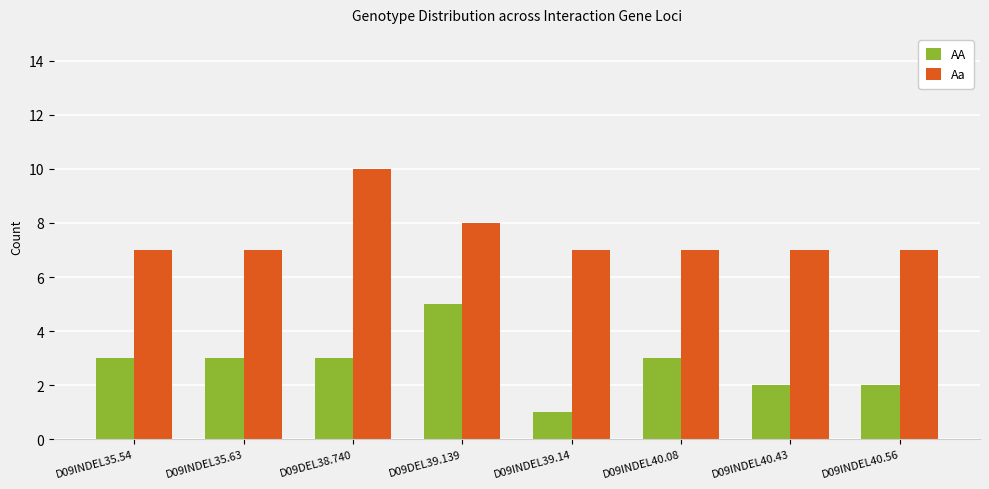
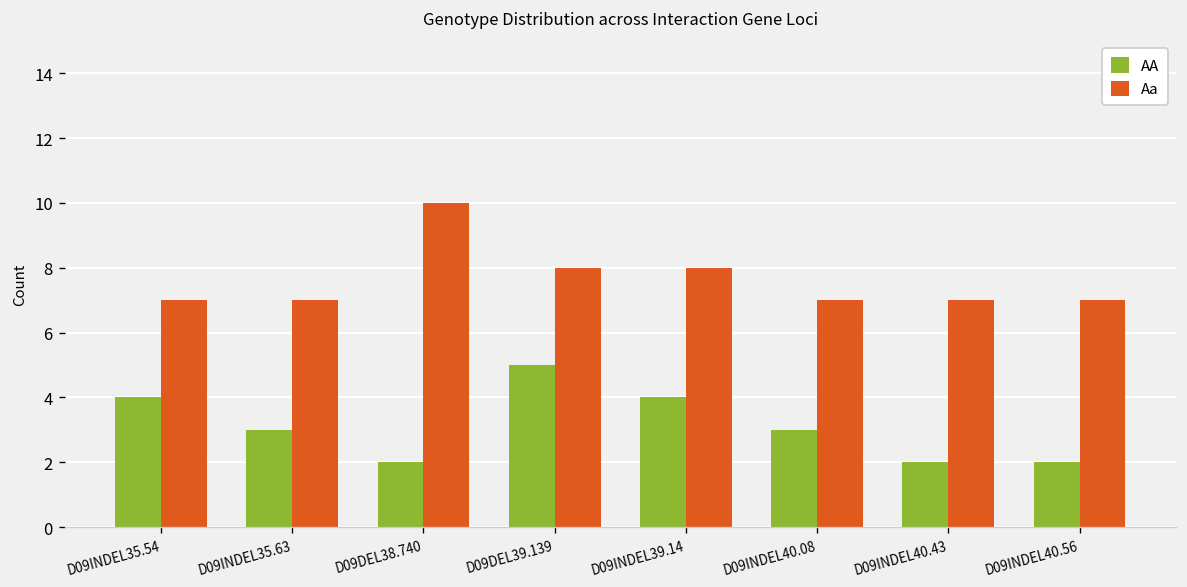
AA, D09INDEL35.54: 3 -> 4
AA, D09DEL38.740: 3 -> 2
AA, D09INDEL39.14: 1 -> 4
Aa, D09INDEL39.14: 7 -> 8
